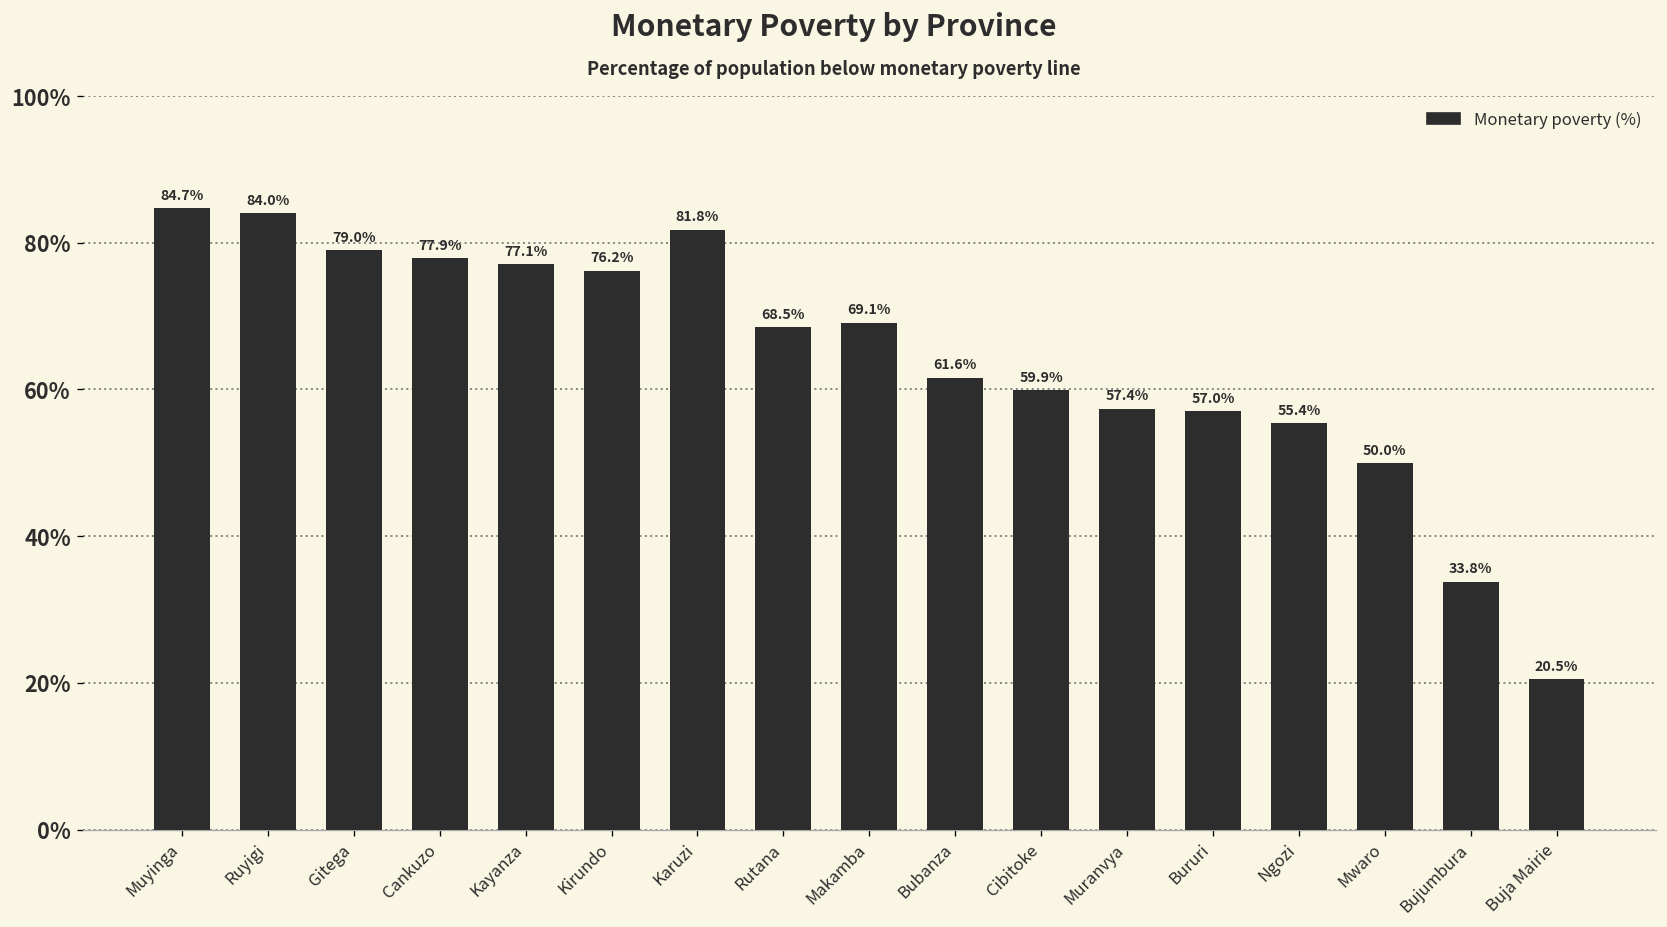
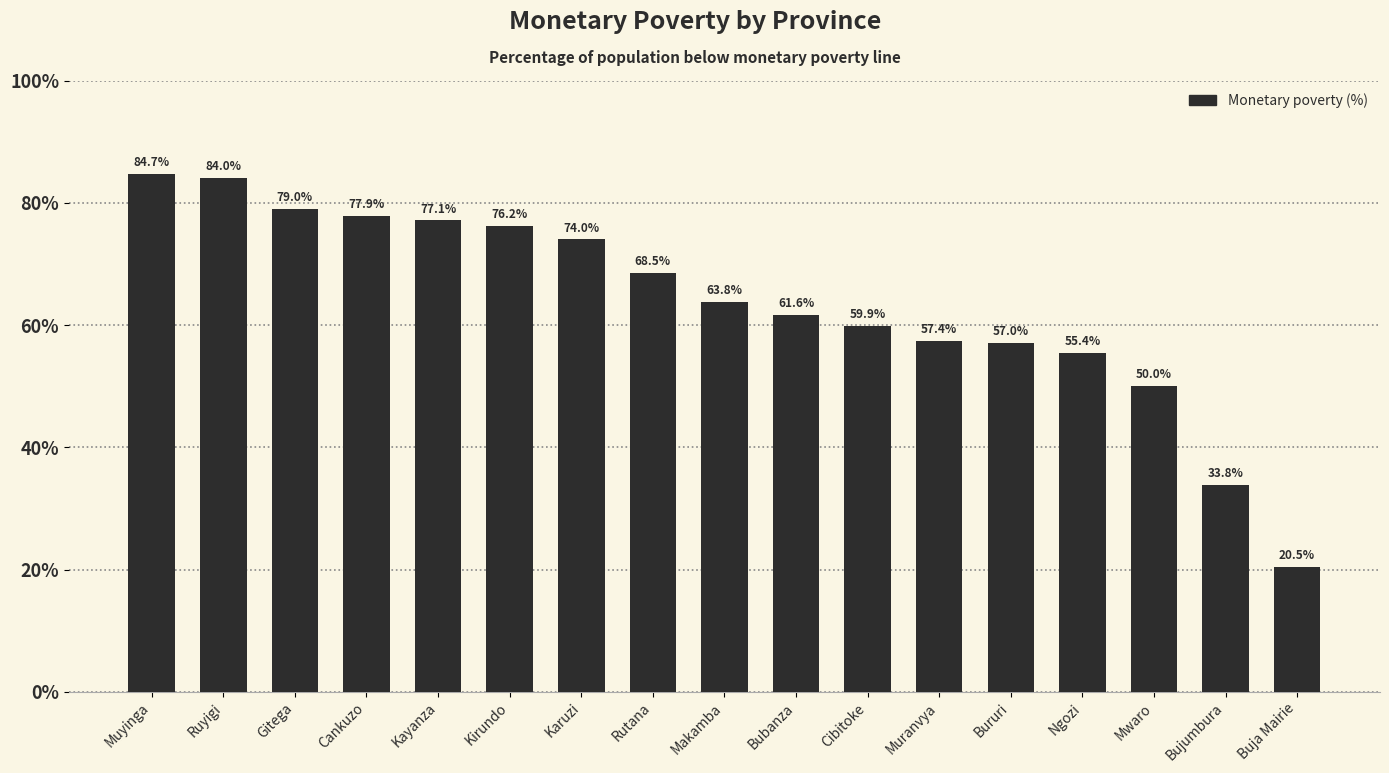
Karuzi: 81.8% -> 74.0%
Makamba: 69.1% -> 63.8%
